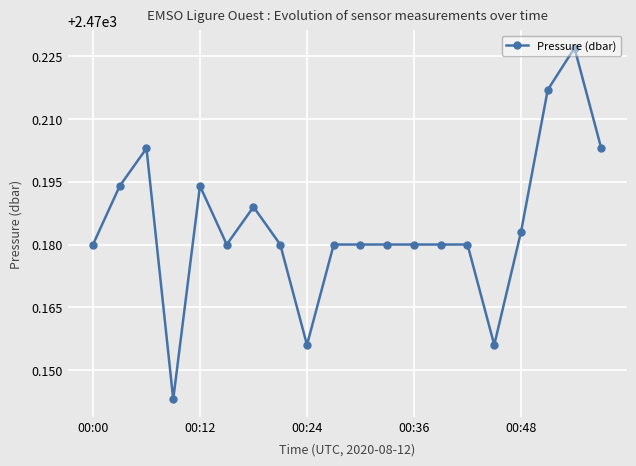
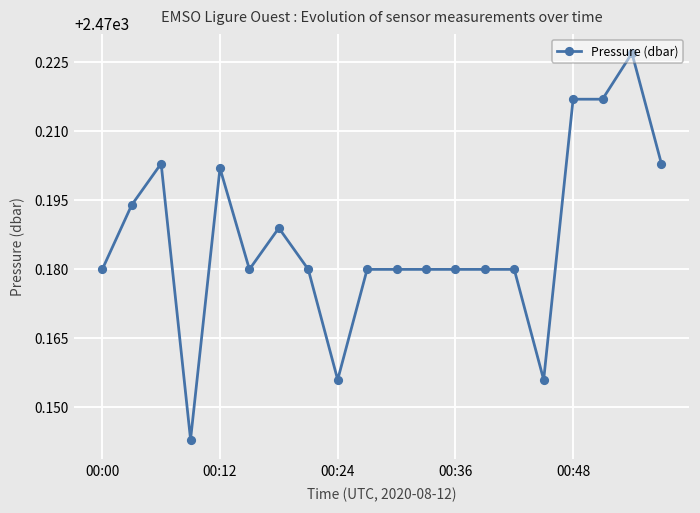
00:12: 2470.194 -> 2470.202
00:48: 2470.183 -> 2470.217
